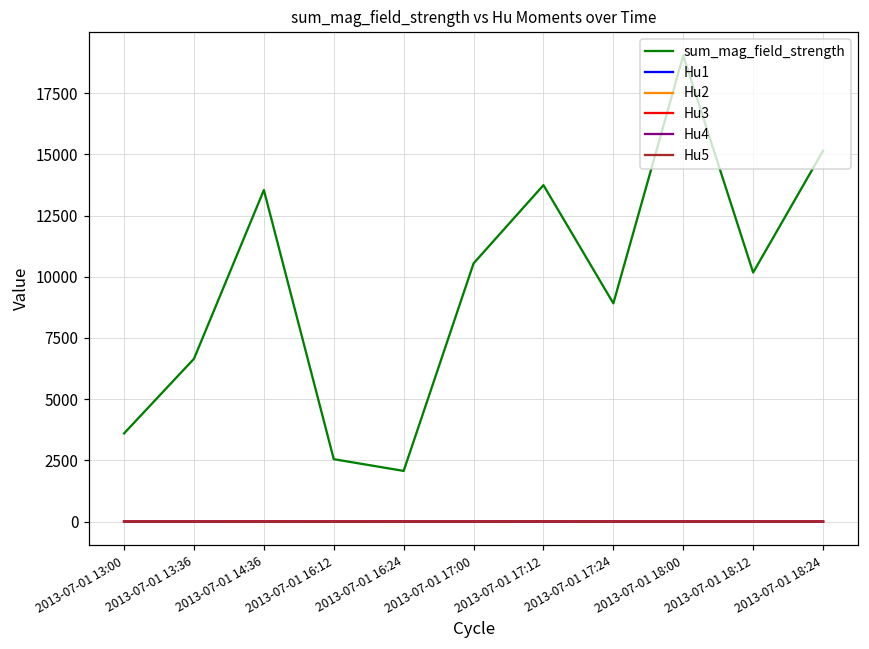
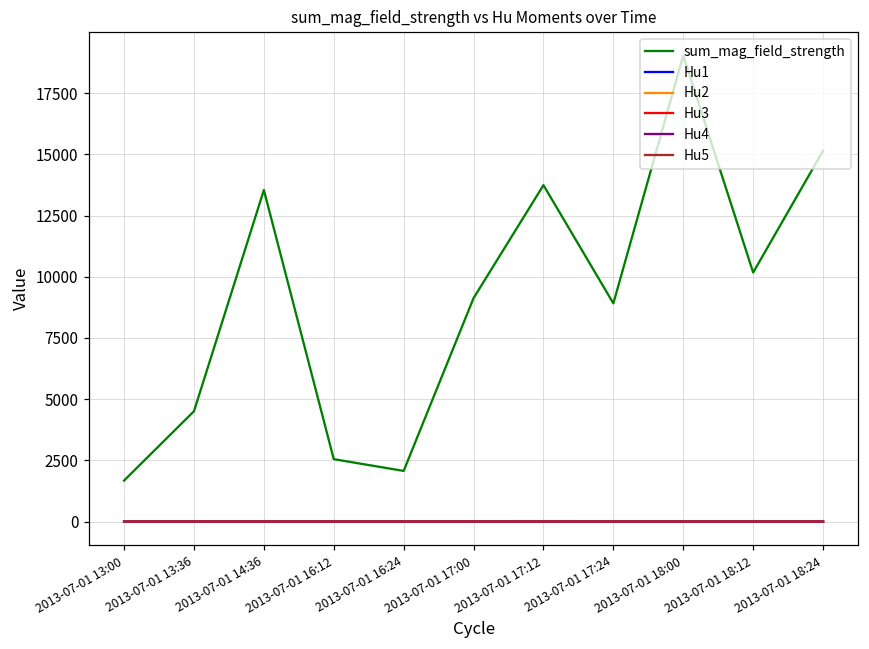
sum_mag_field_strength, 2013-07-01 13:00: 3600 -> 1700
sum_mag_field_strength, 2013-07-01 13:36: 6600 -> 4500
sum_mag_field_strength, 2013-07-01 17:00: 10500 -> 9100
